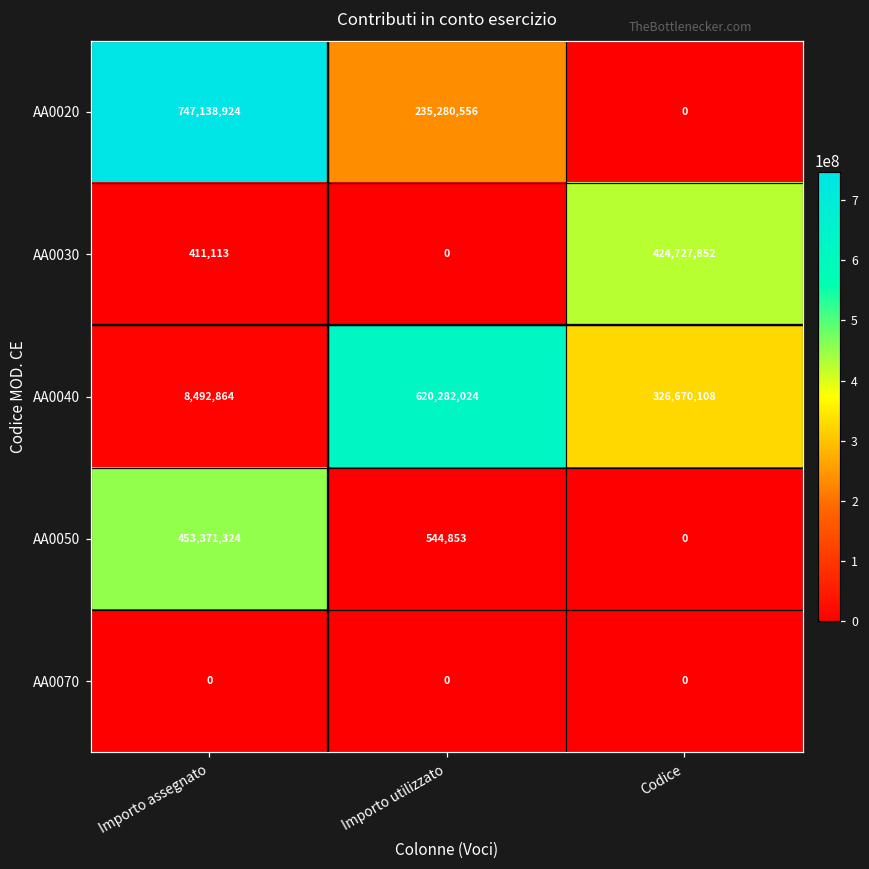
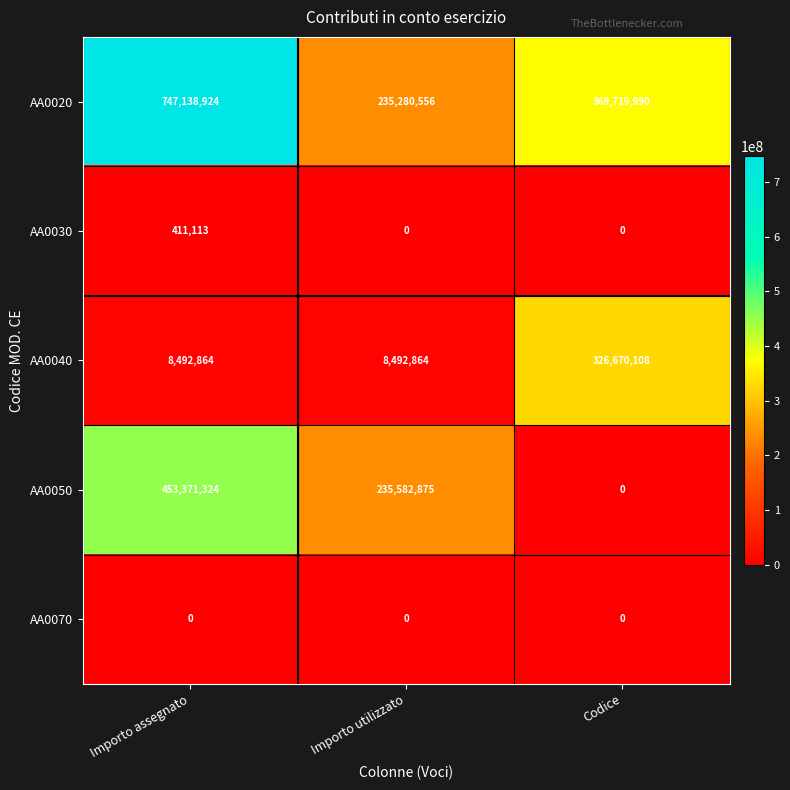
AA0020, Codice: 0 -> 369,719,990
AA0030, Codice: 424,727,852 -> 0
AA0040, Importo utilizzato: 620,282,024 -> 8,492,864
AA0050, Importo utilizzato: 544,853 -> 235,582,875
